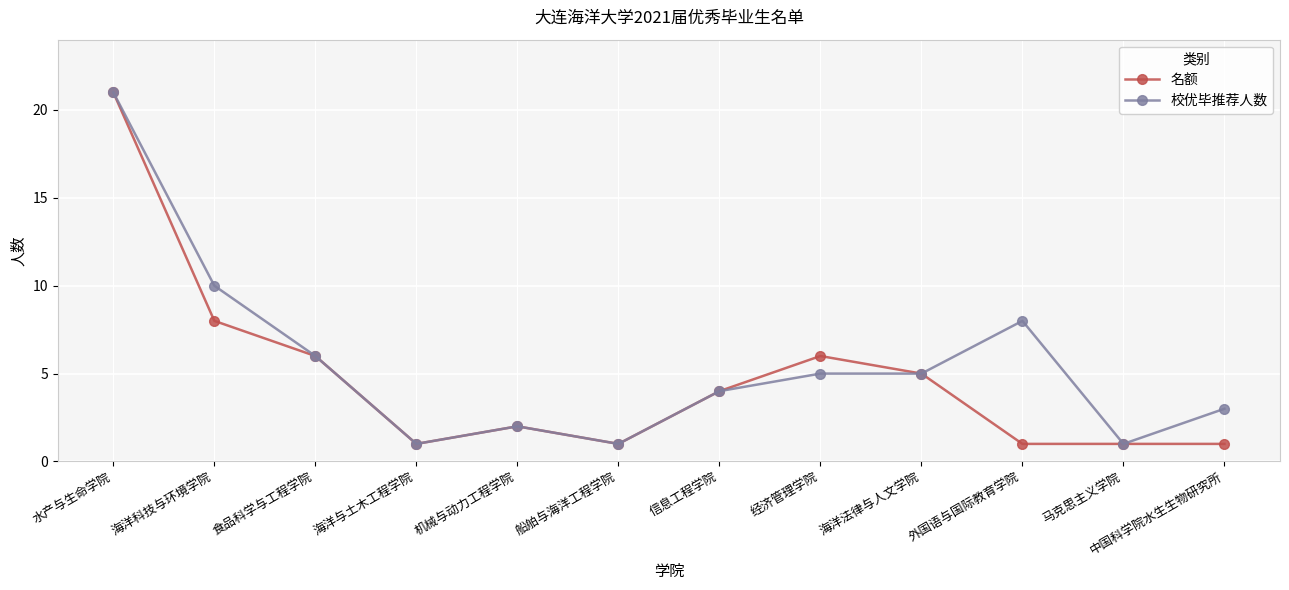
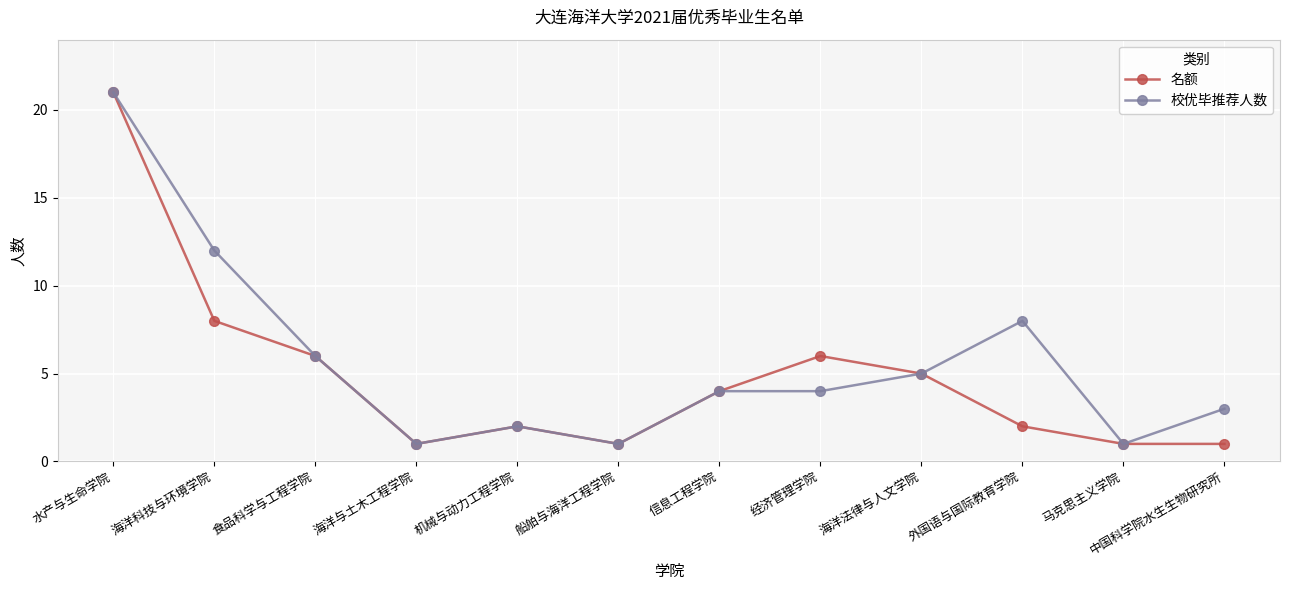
校优毕推荐人数, 海洋科技与环境学院: 10 -> 12
校优毕推荐人数, 经济管理学院: 5 -> 4
名额, 外国语与国际教育学院: 1 -> 2
